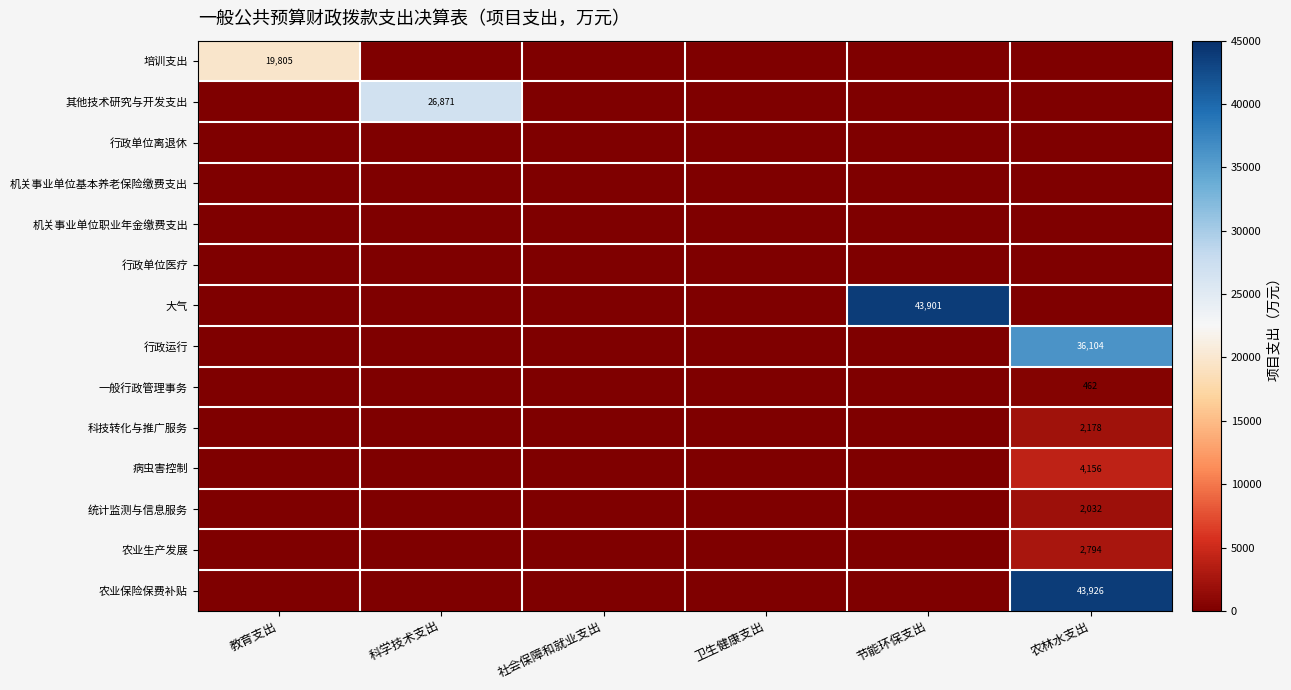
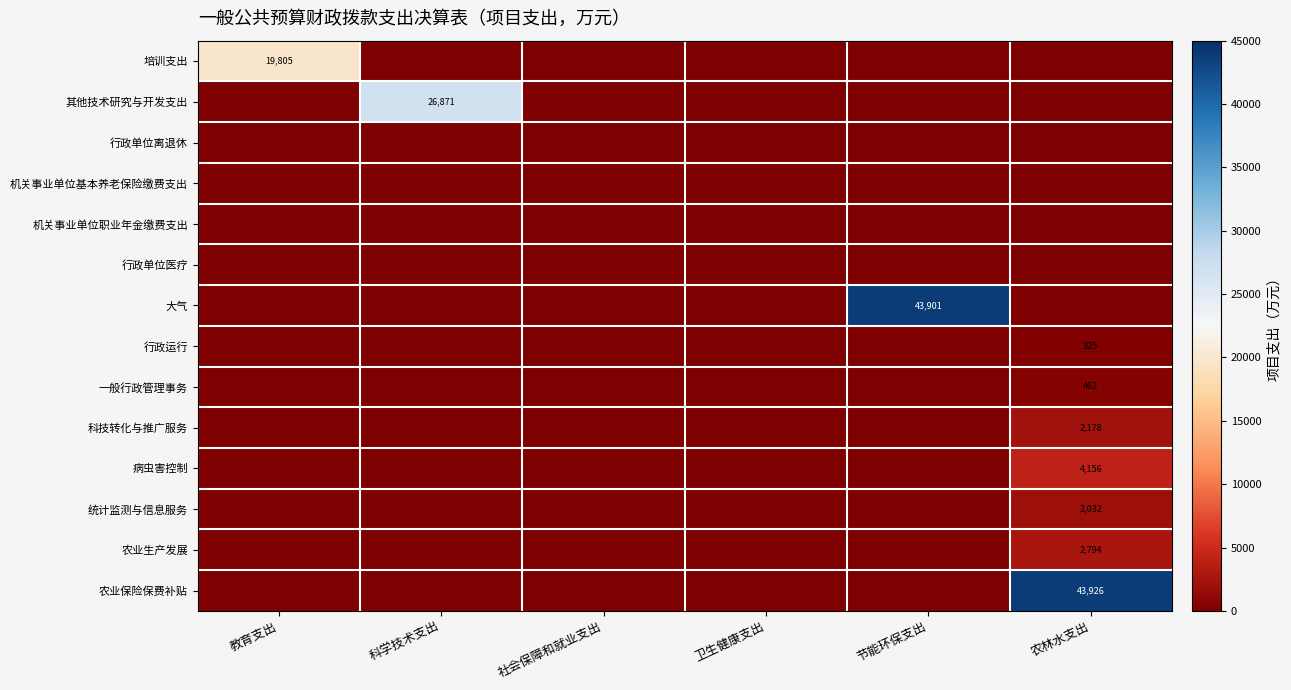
行政运行, 农林水支出: 36,104 -> 325
